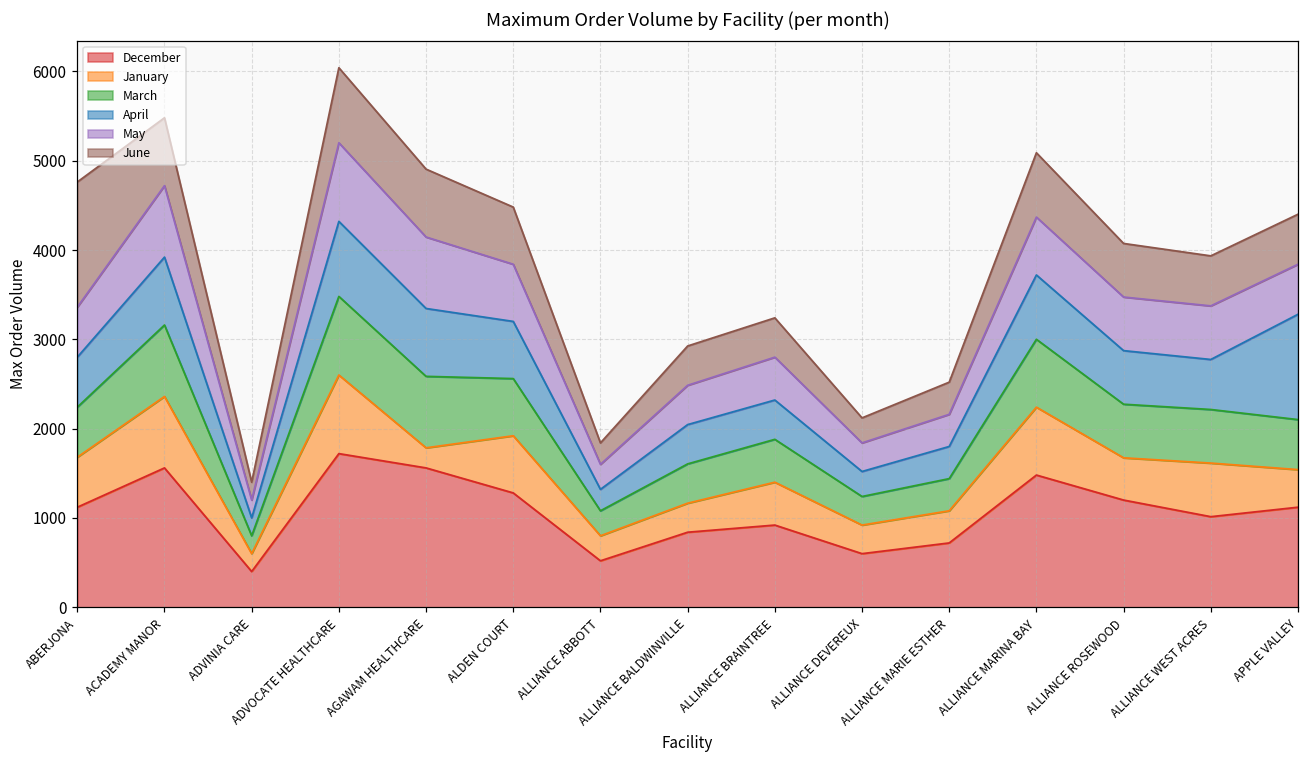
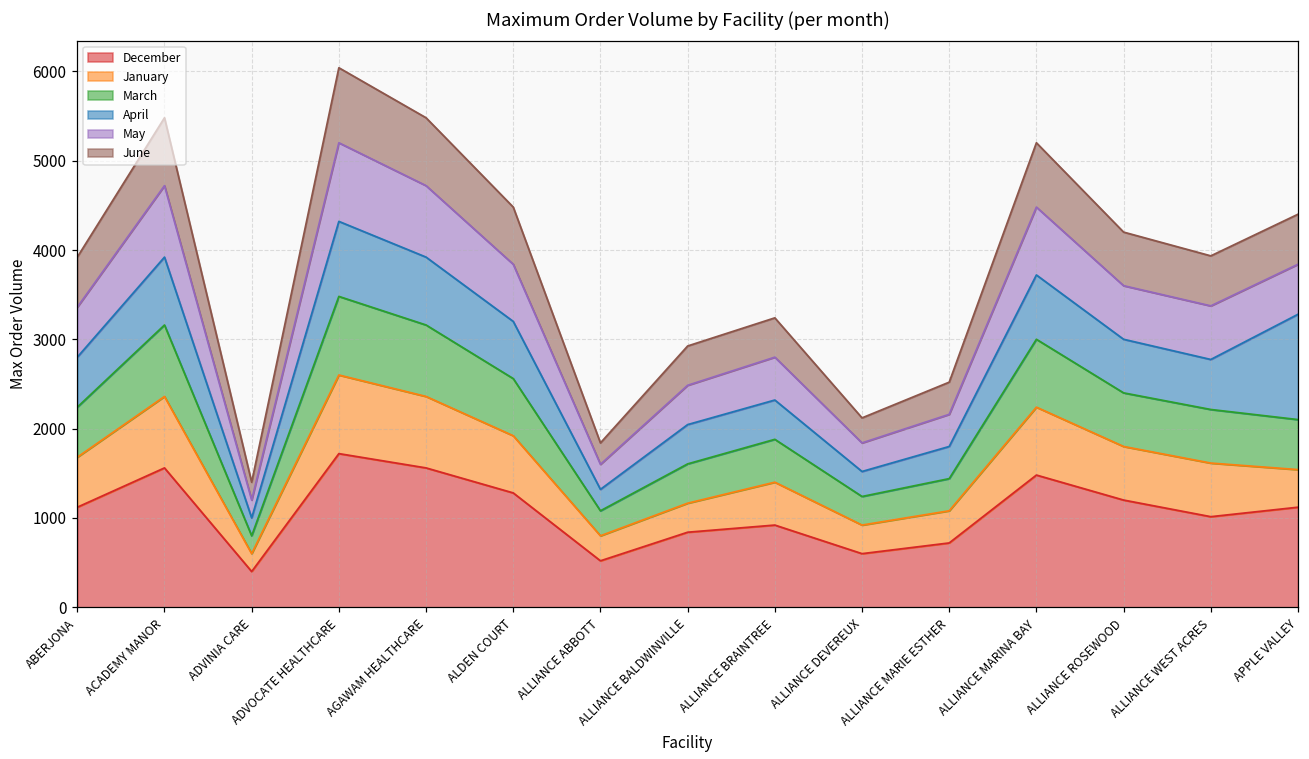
June, ABERJONA: 1400 -> 600
January, AGAWAM HEALTHCARE: 200 -> 800
May, ALLIANCE MARINA BAY: 600 -> 800
January, ALLIANCE ROSEWOOD: 500 -> 600
